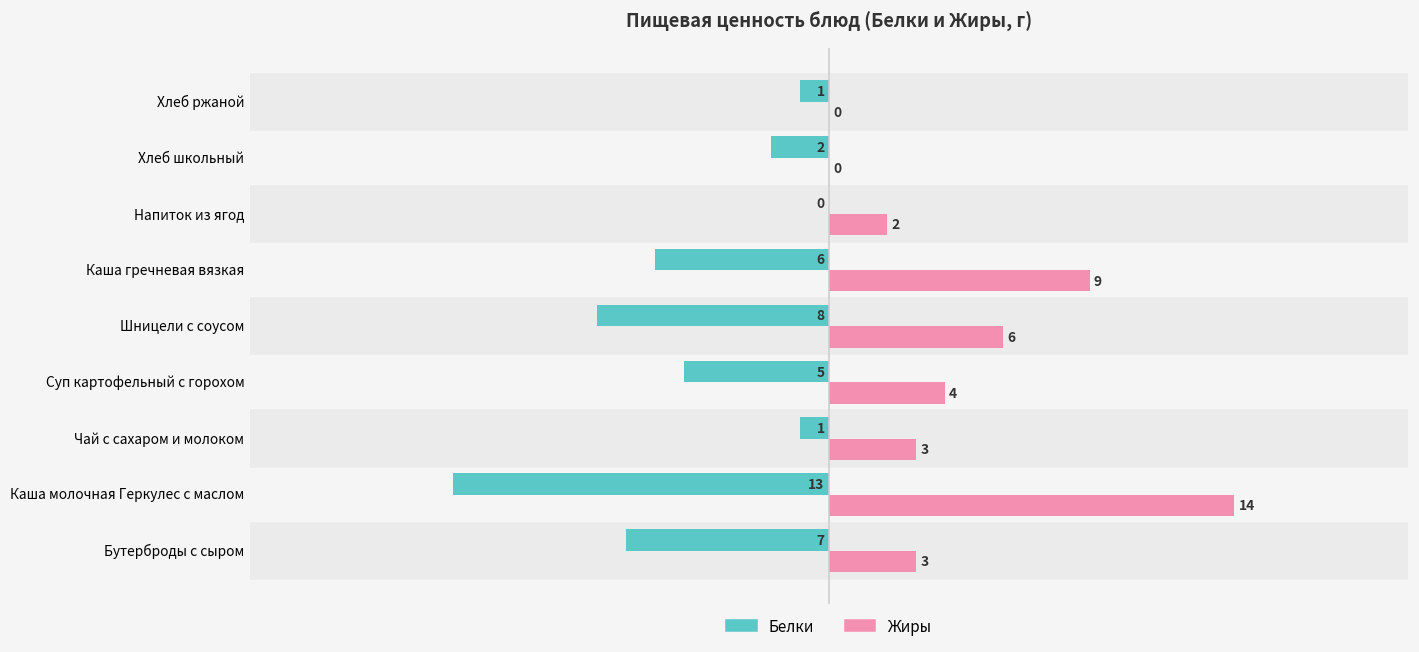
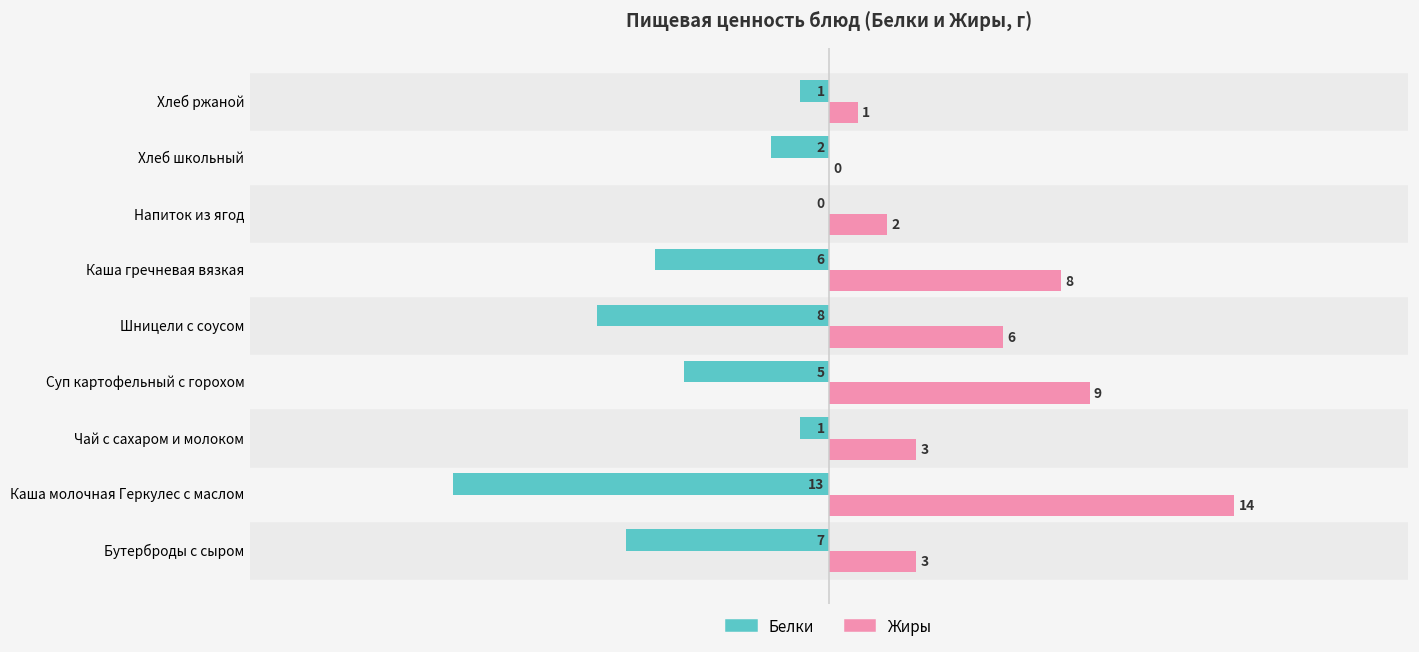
Жиры, Хлеб ржаной: 0 -> 1
Жиры, Каша гречневая вязкая: 9 -> 8
Жиры, Суп картофельный с горохом: 4 -> 9
